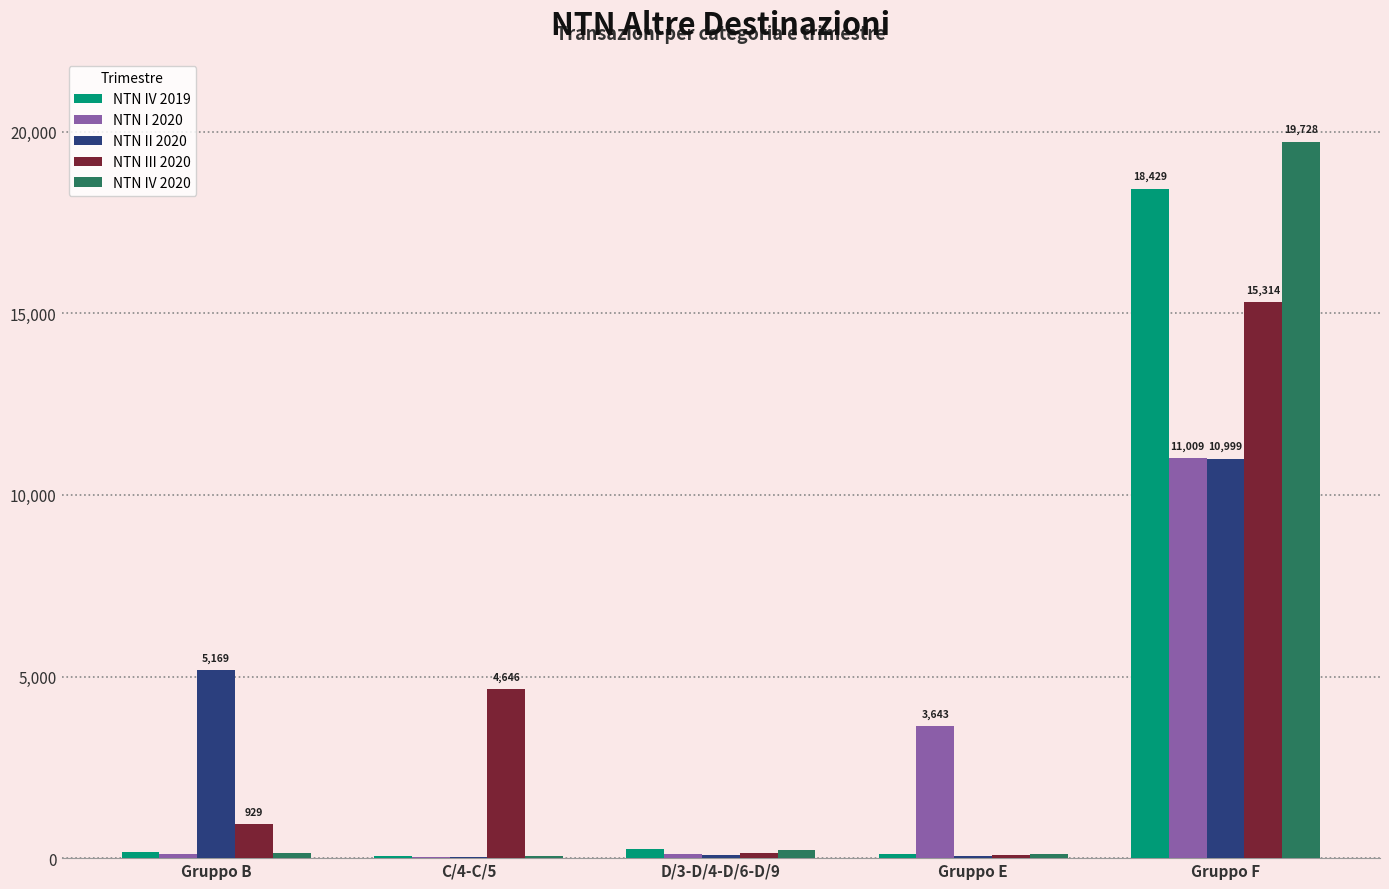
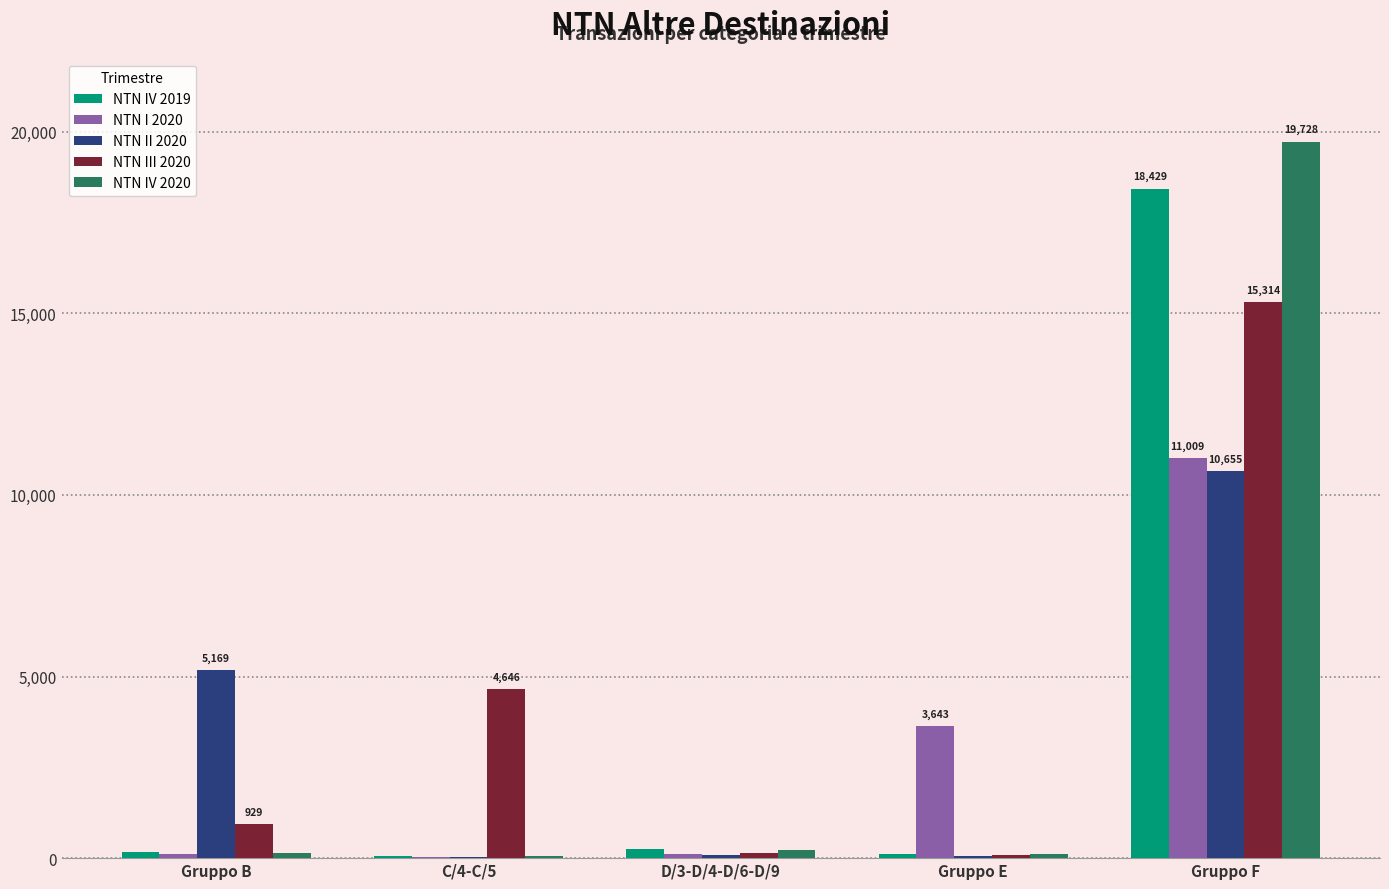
NTN II 2020, Gruppo F: 10,999 -> 10,655
